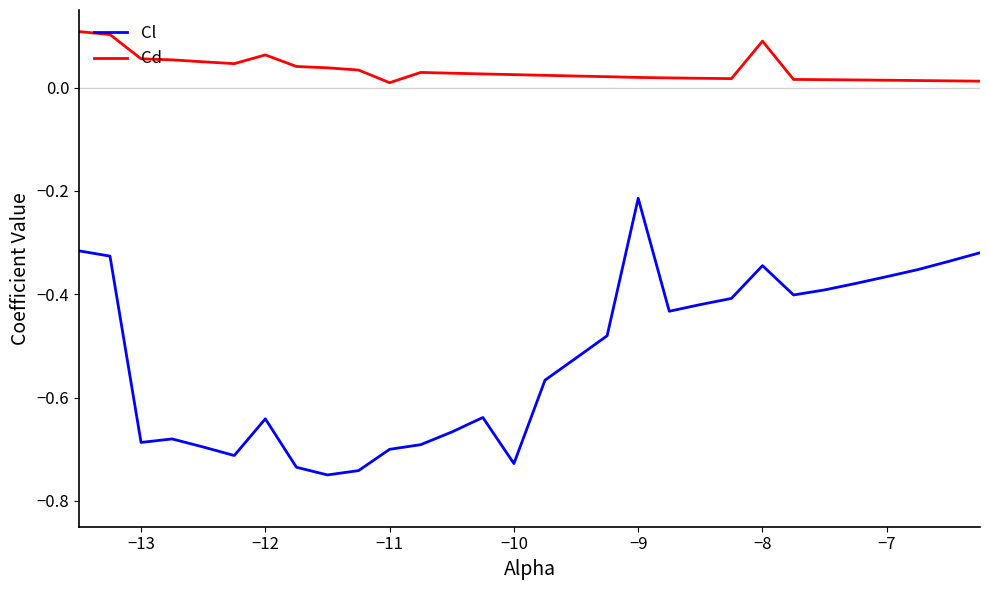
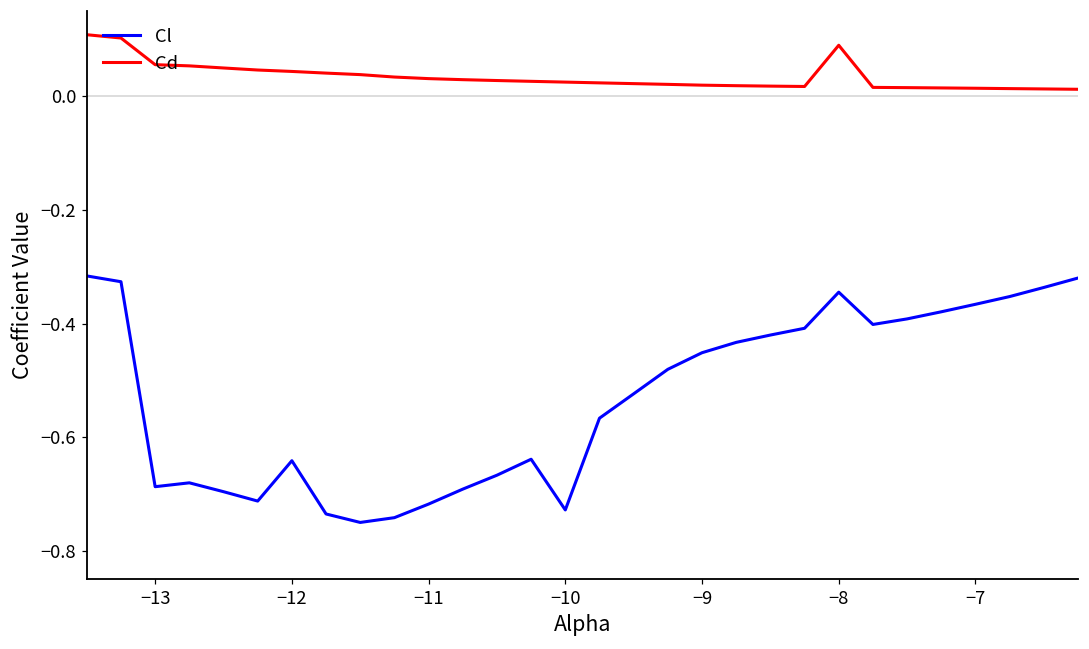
Cd, −12: 0.06 -> 0.04
Cl, −11: -0.70 -> -0.72
Cd, −11: 0.01 -> 0.03
Cl, −9: -0.21 -> -0.45
